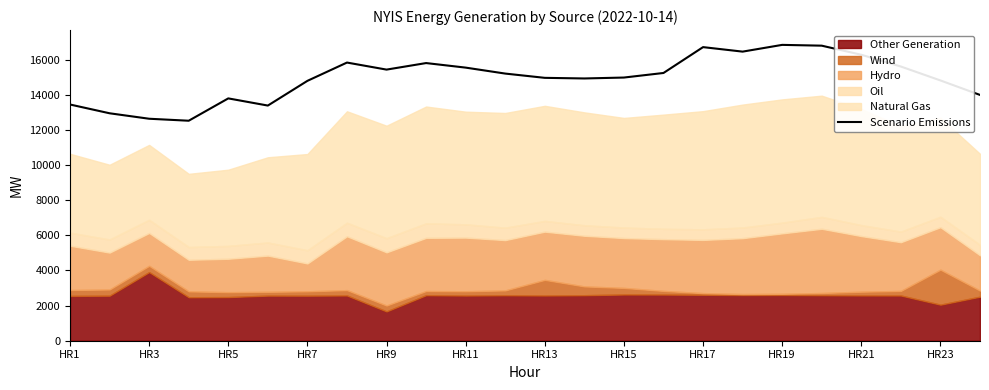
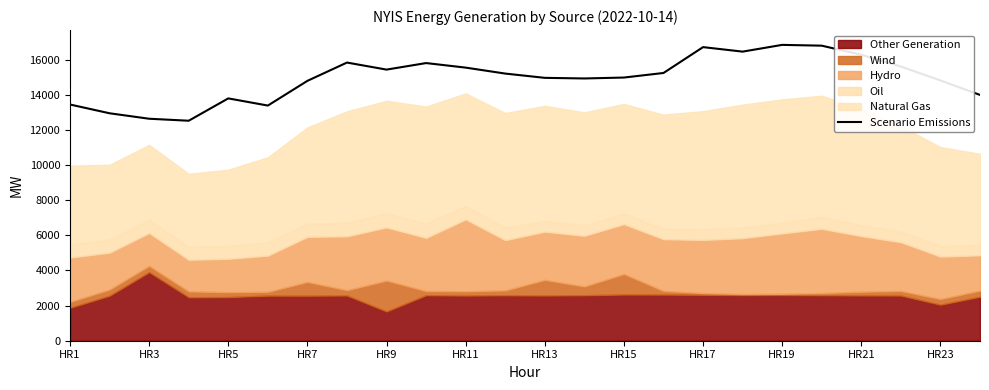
Other Generation, HR1: 2500 -> 1900
Wind, HR7: 200 -> 800
Hydro, HR7: 1600 -> 2600
Wind, HR9: 300 -> 1800
Hydro, HR11: 3100 -> 4100
Wind, HR15: 400 -> 1200
Wind, HR23: 2000 -> 300
